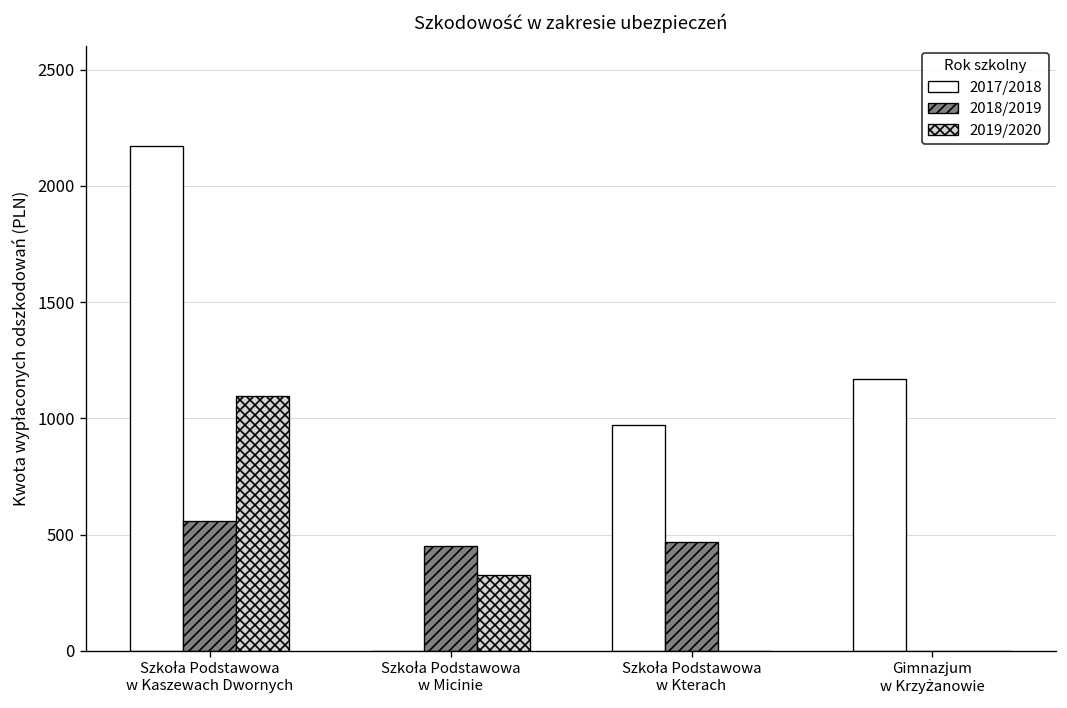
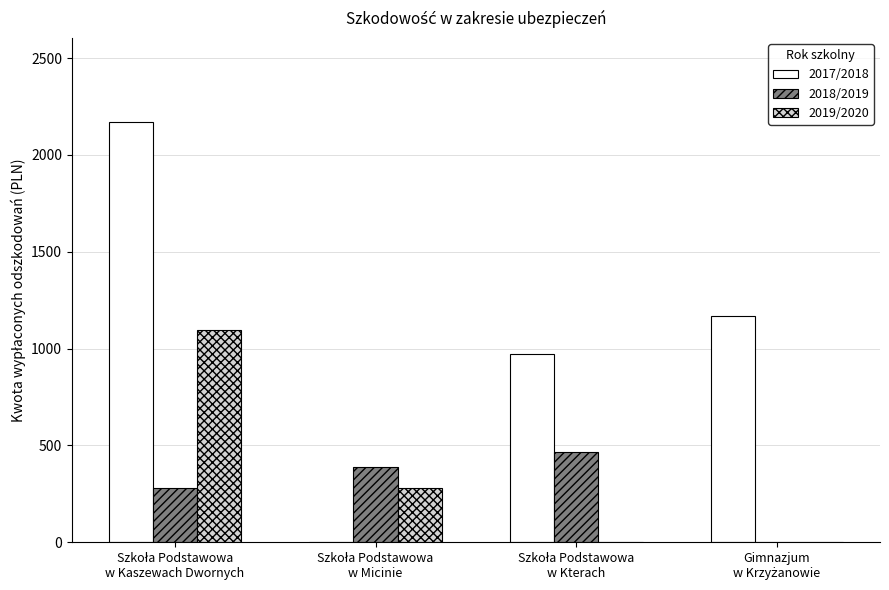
2018/2019, Szkoła Podstawowa w Kaszewach Dwornych: 560 -> 280
2018/2019, Szkoła Podstawowa w Micinie: 450 -> 390
2019/2020, Szkoła Podstawowa w Micinie: 330 -> 280
